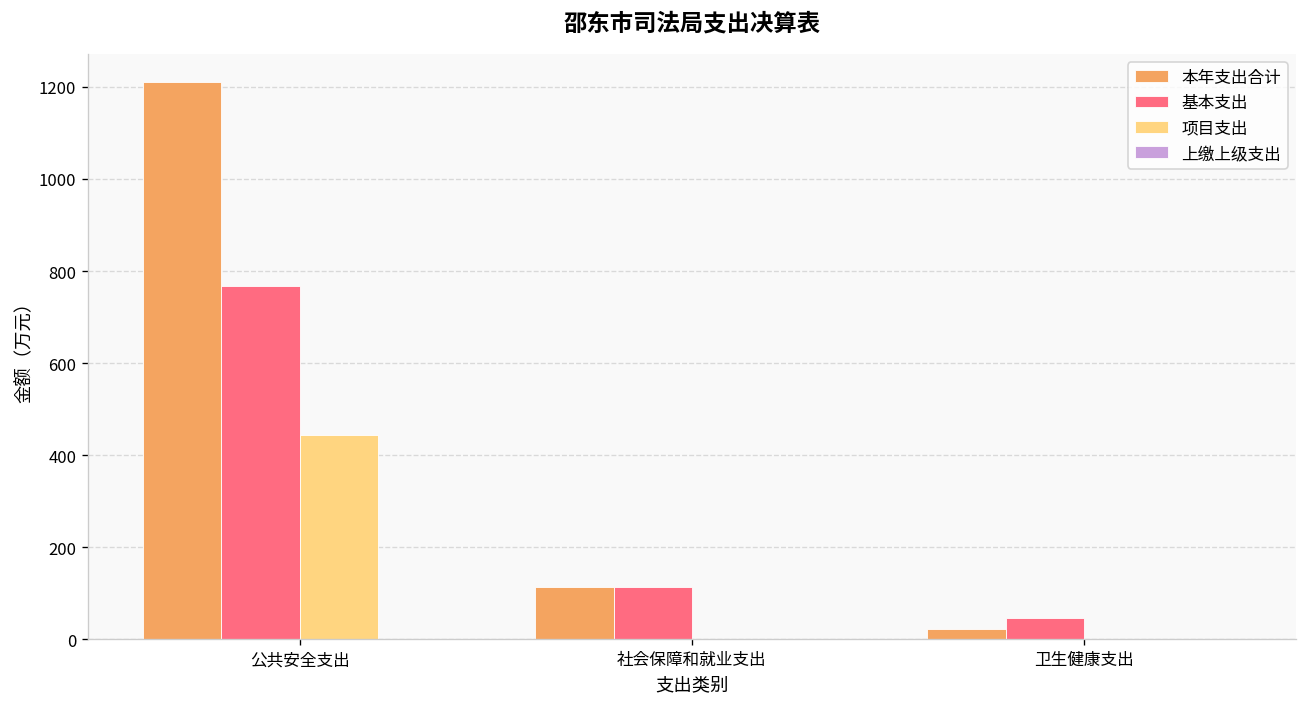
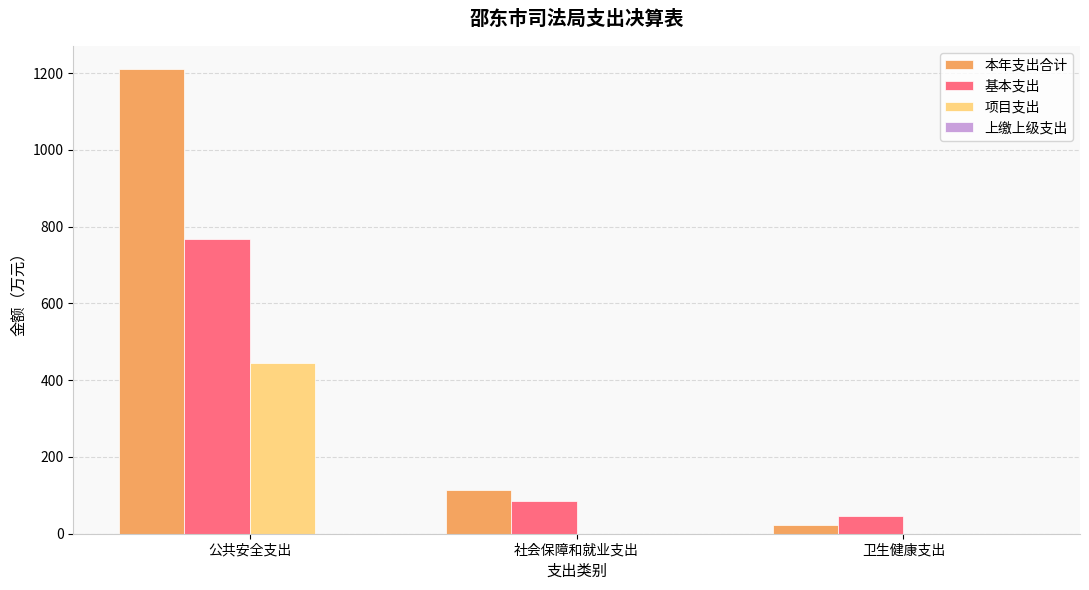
基本支出, 社会保障和就业支出: 110 -> 90
